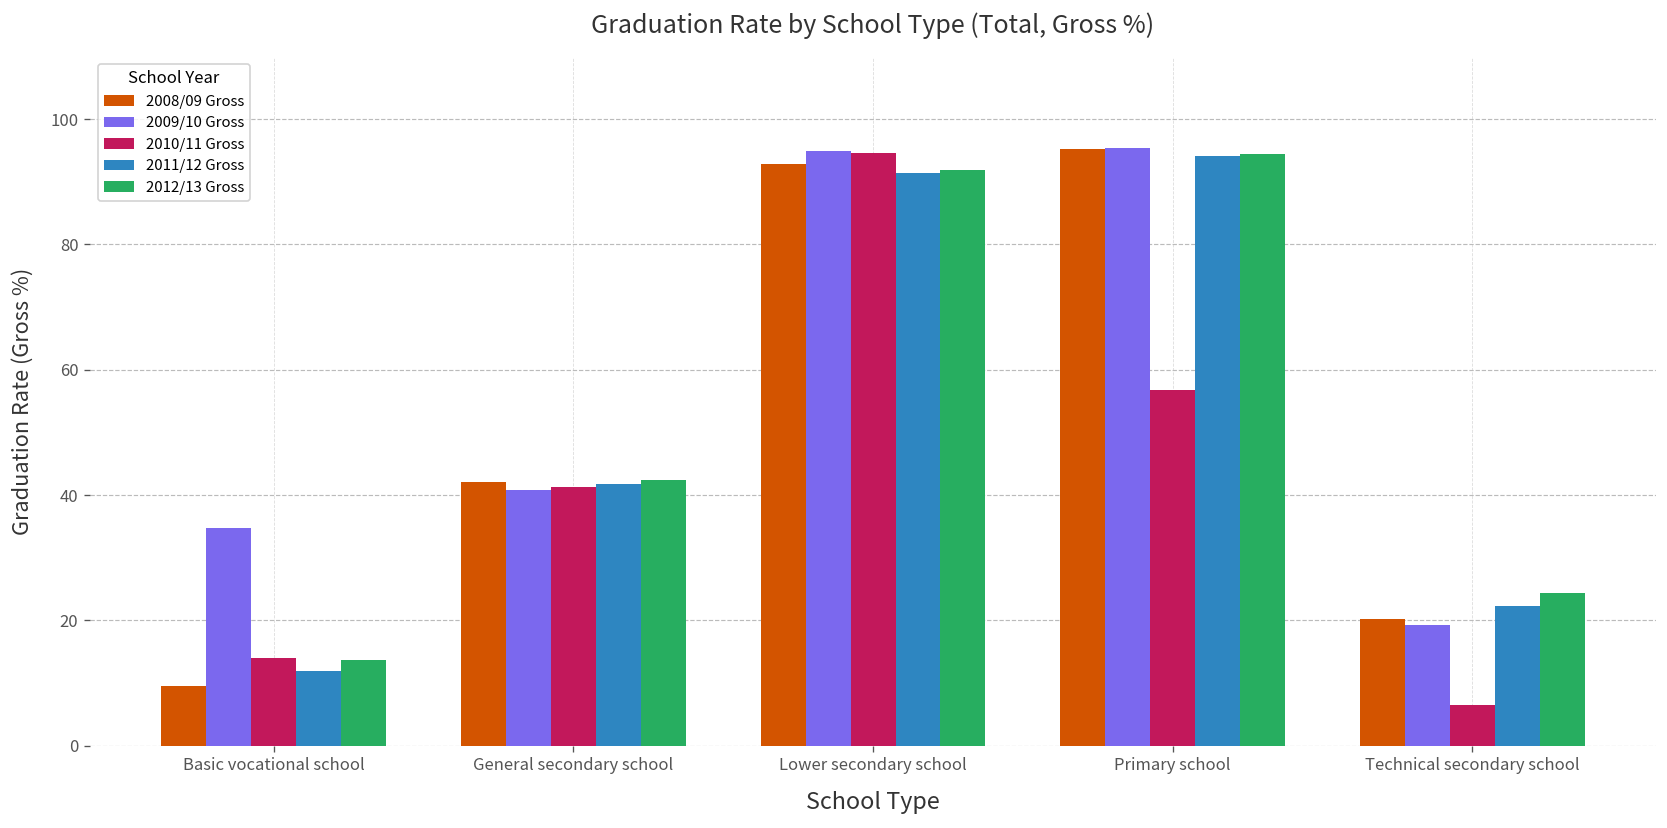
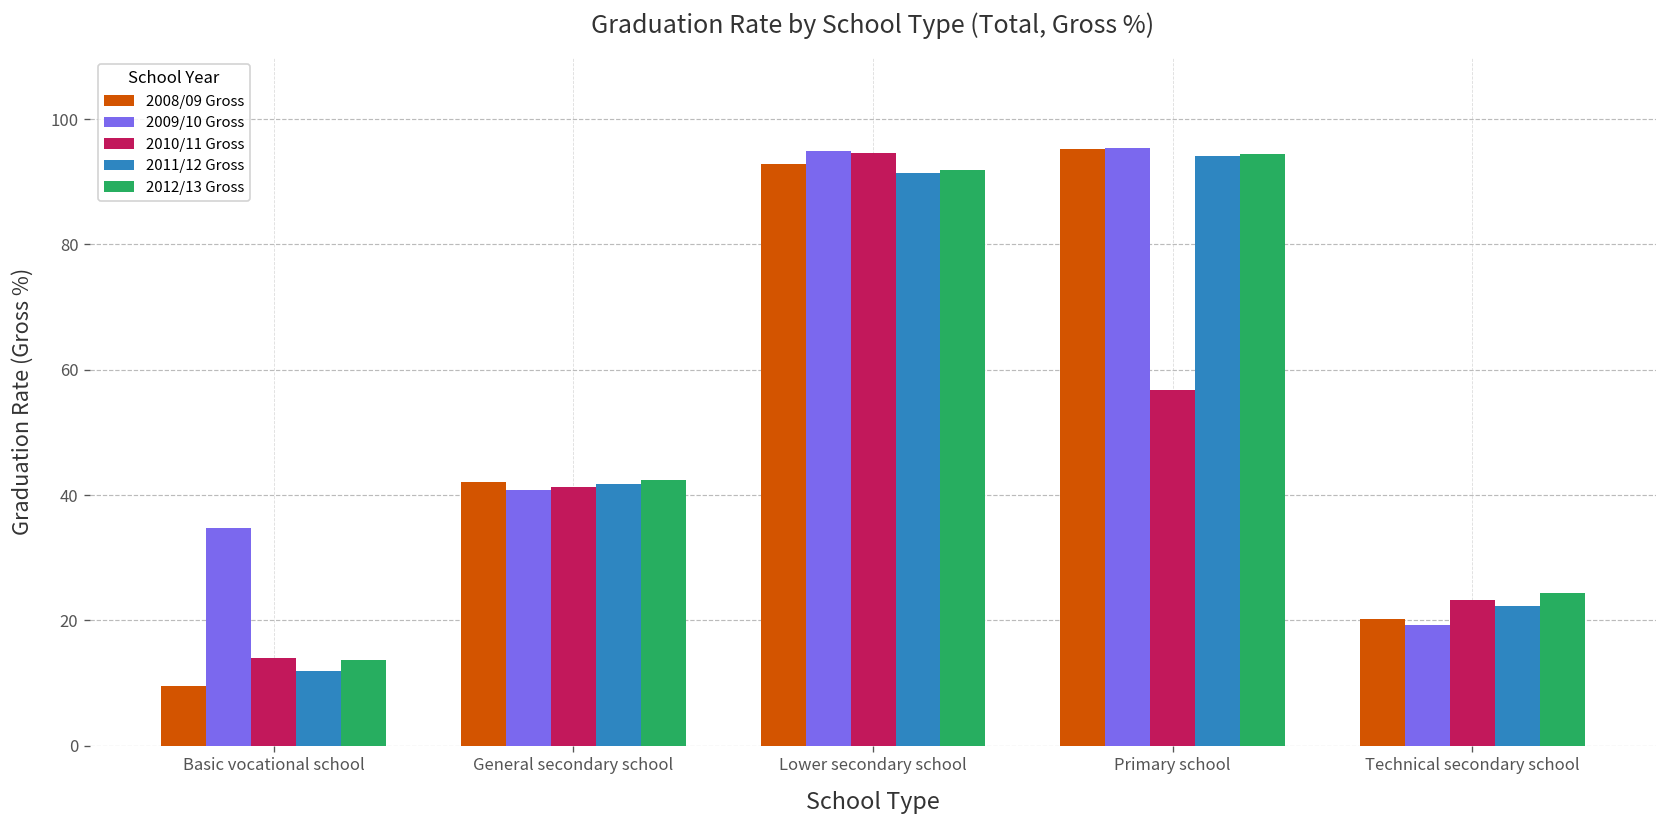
2010/11 Gross, Technical secondary school: 6 -> 23
